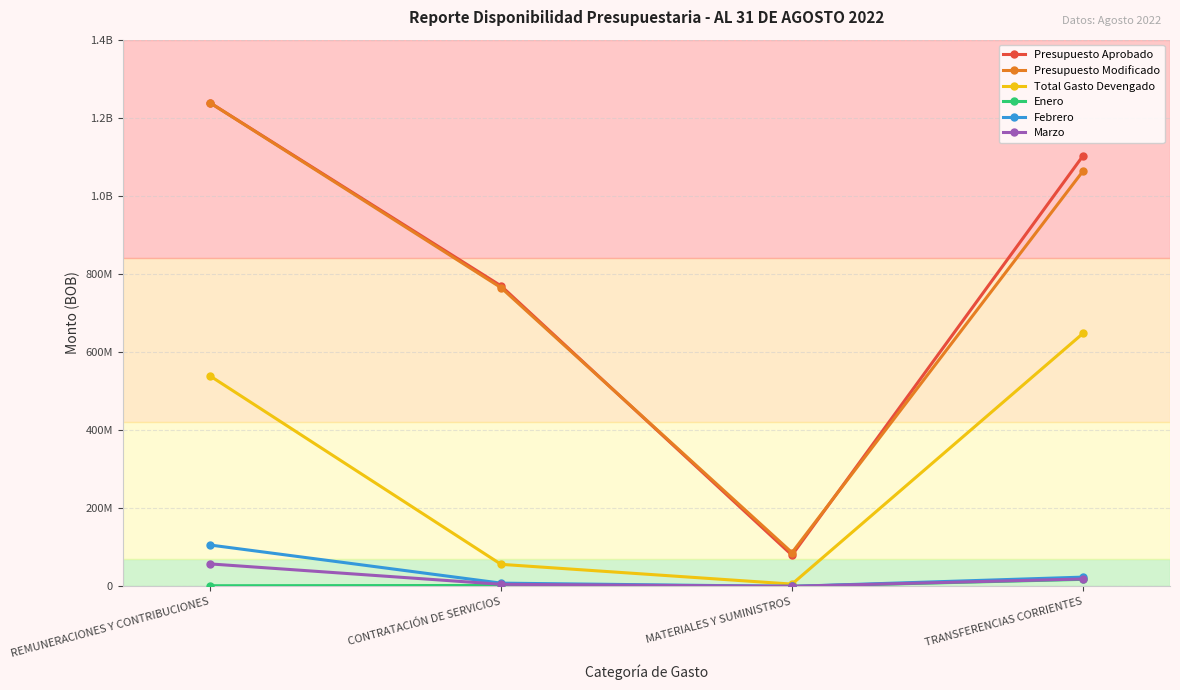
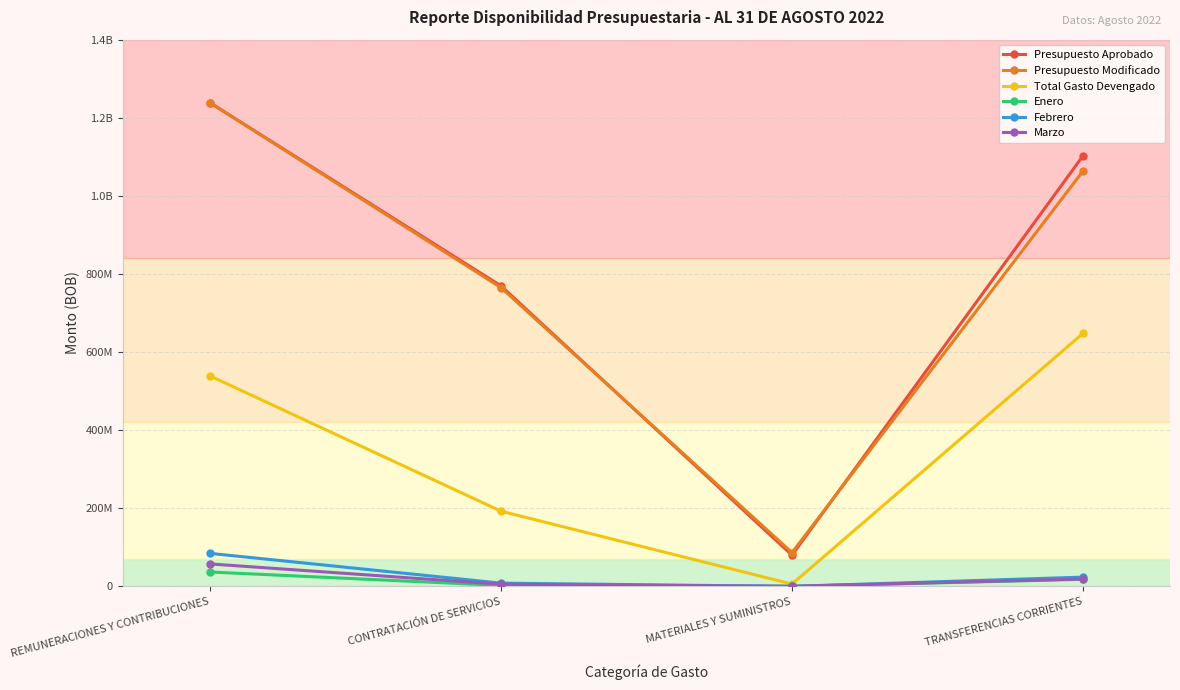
Enero, REMUNERACIONES Y CONTRIBUCIONES: 0 -> 40000000
Febrero, REMUNERACIONES Y CONTRIBUCIONES: 110000000 -> 80000000
Total Gasto Devengado, CONTRATACIÓN DE SERVICIOS: 60000000 -> 190000000
